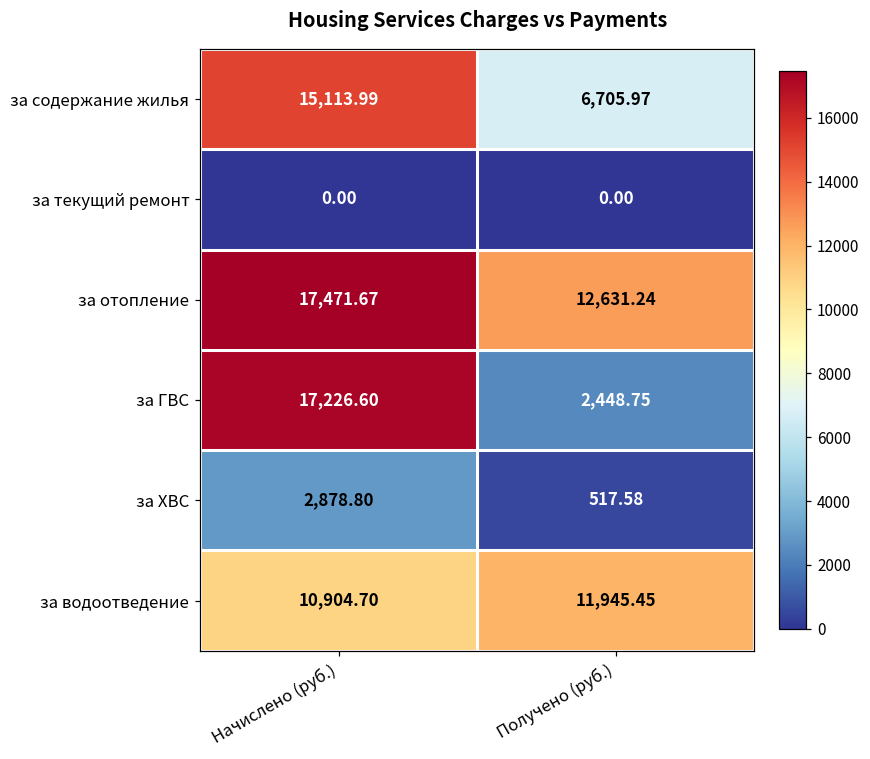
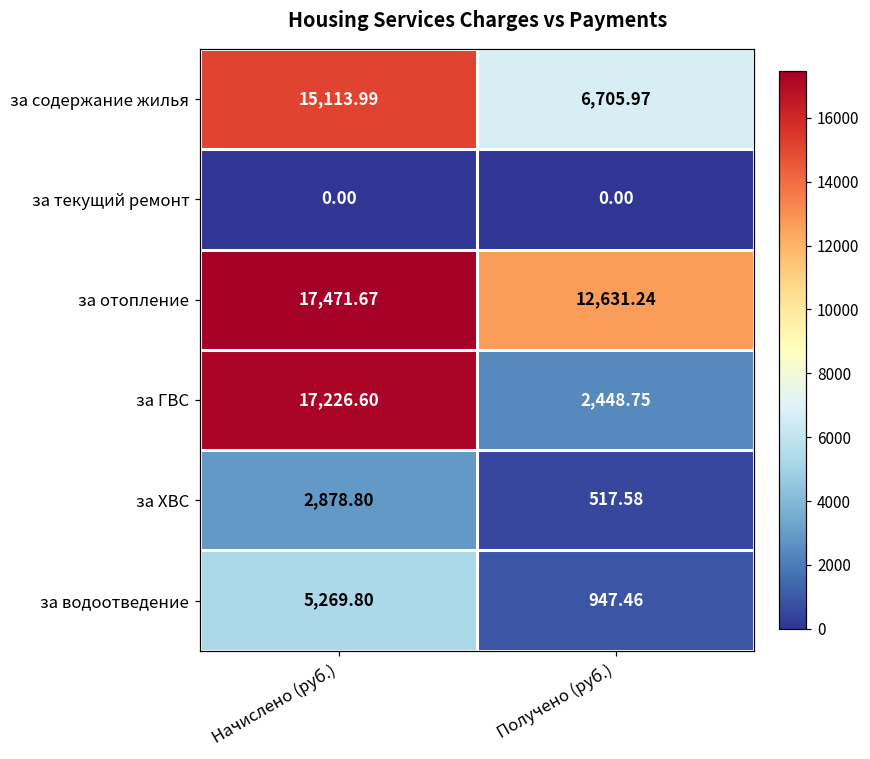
за водоотведение, Начислено (руб.): 10,904.70 -> 5,269.80
за водоотведение, Получено (руб.): 11,945.45 -> 947.46
